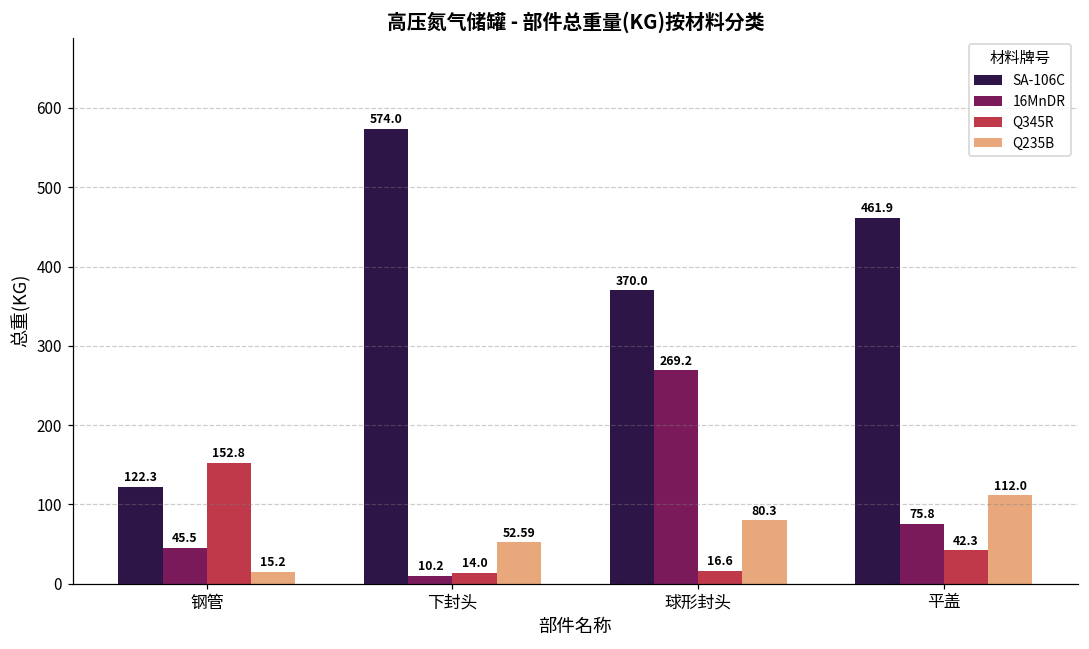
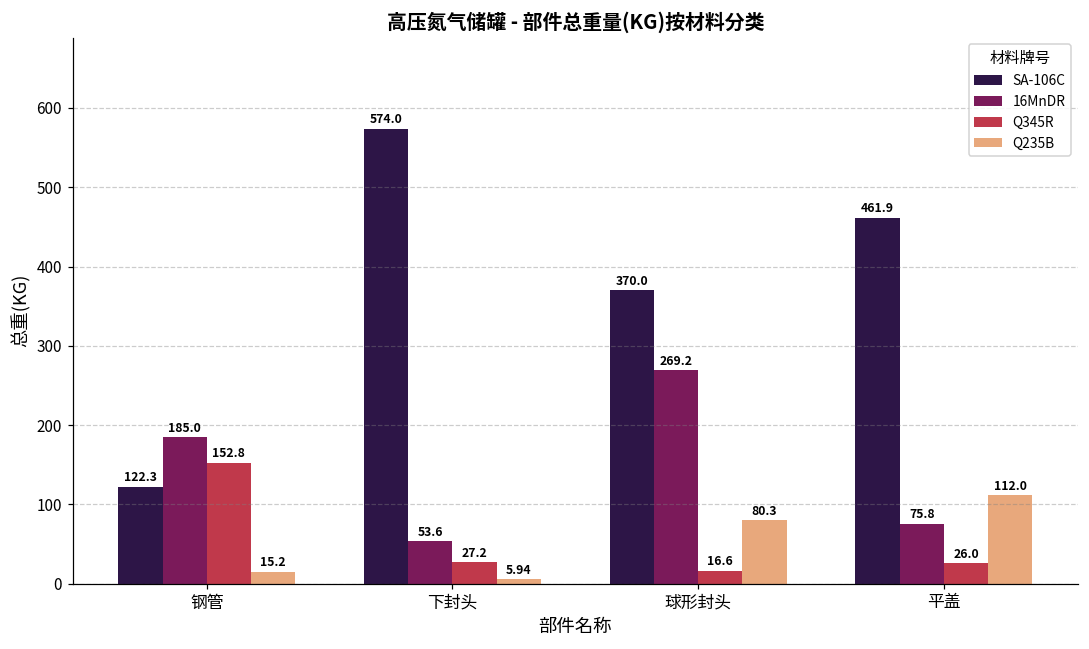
16MnDR, 钢管: 45.5 -> 185.0
16MnDR, 下封头: 10.2 -> 53.6
Q345R, 下封头: 14.0 -> 27.2
Q235B, 下封头: 52.59 -> 5.94
Q345R, 平盖: 42.3 -> 26.0
